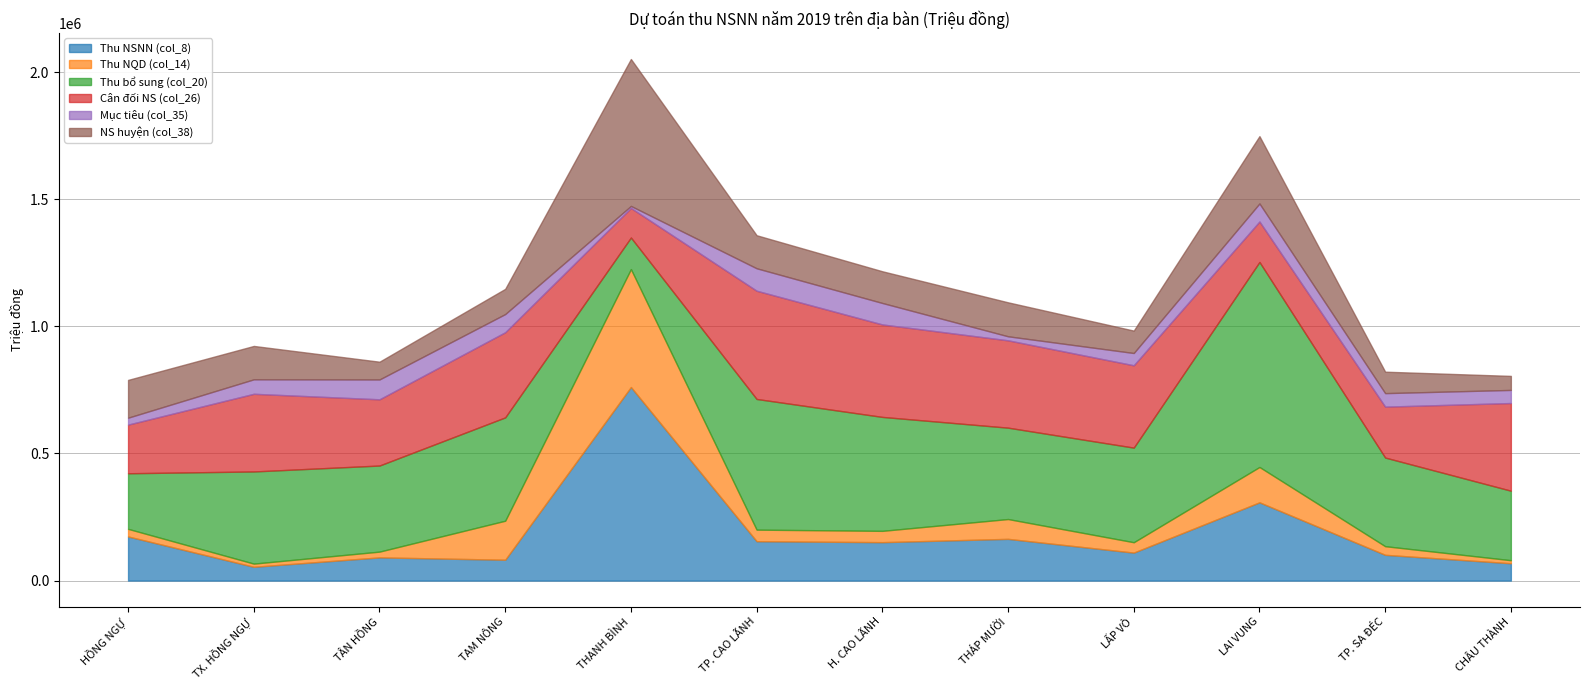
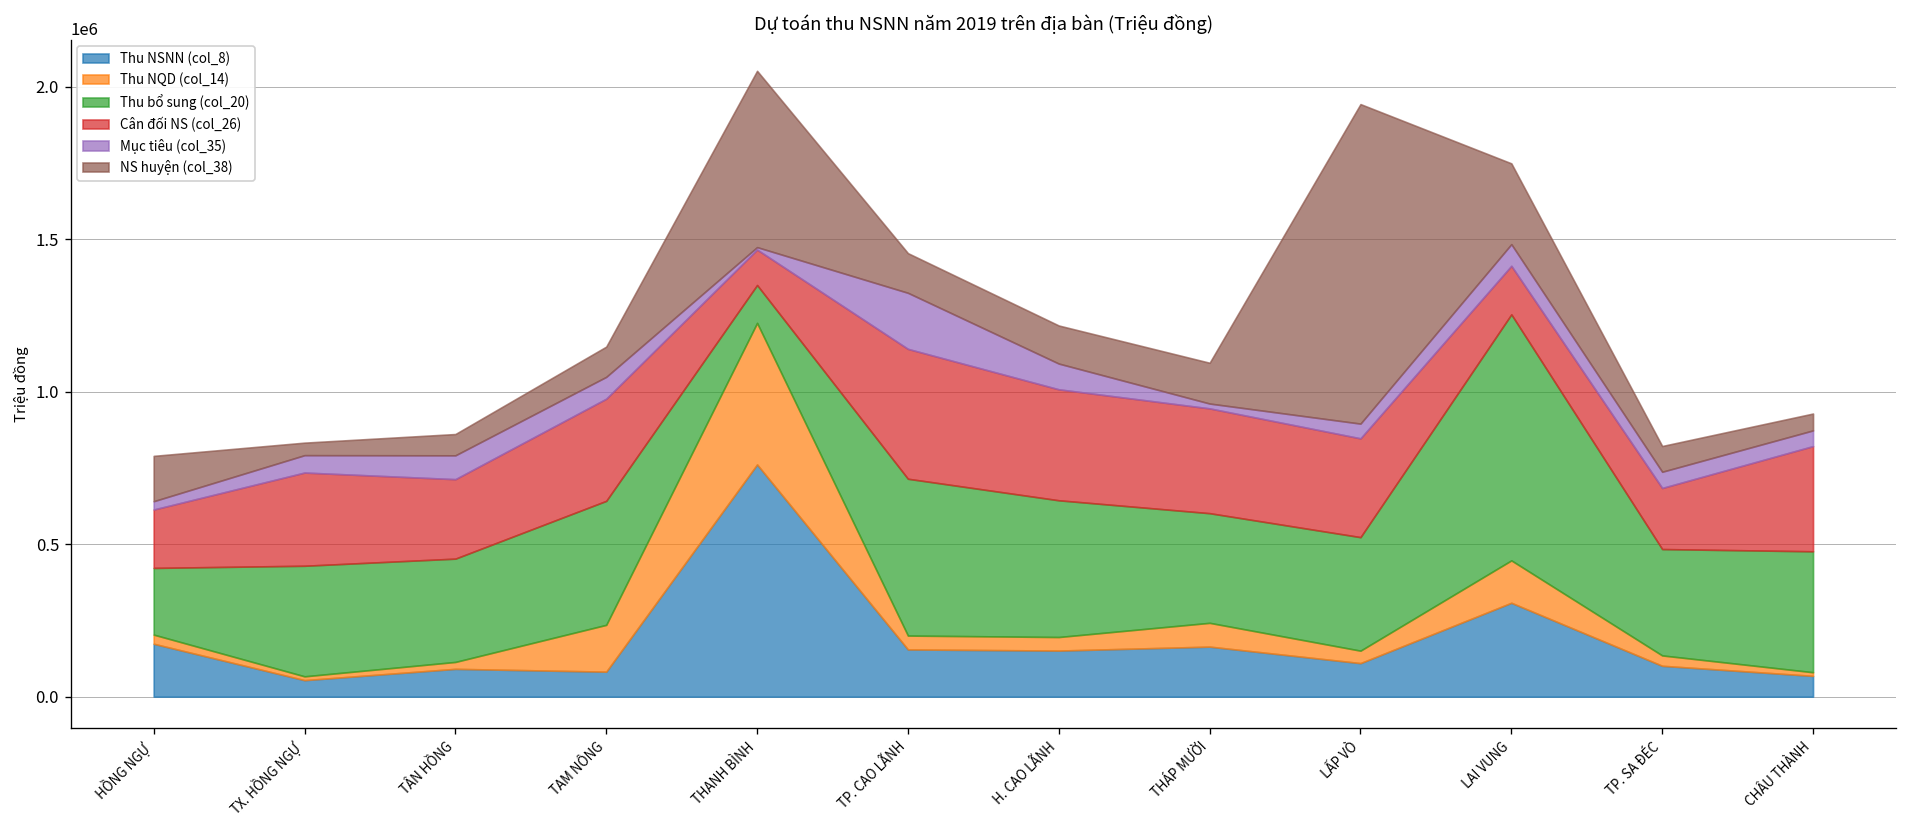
NS huyện (col_38), TX. HỒNG NGỰ: 130000 -> 40000
Mục tiêu (col_35), TP. CAO LÃNH: 90000 -> 180000
NS huyện (col_38), LẤP VÒ: 90000 -> 1050000
Thu bổ sung (col_20), CHÂU THÀNH: 270000 -> 400000
